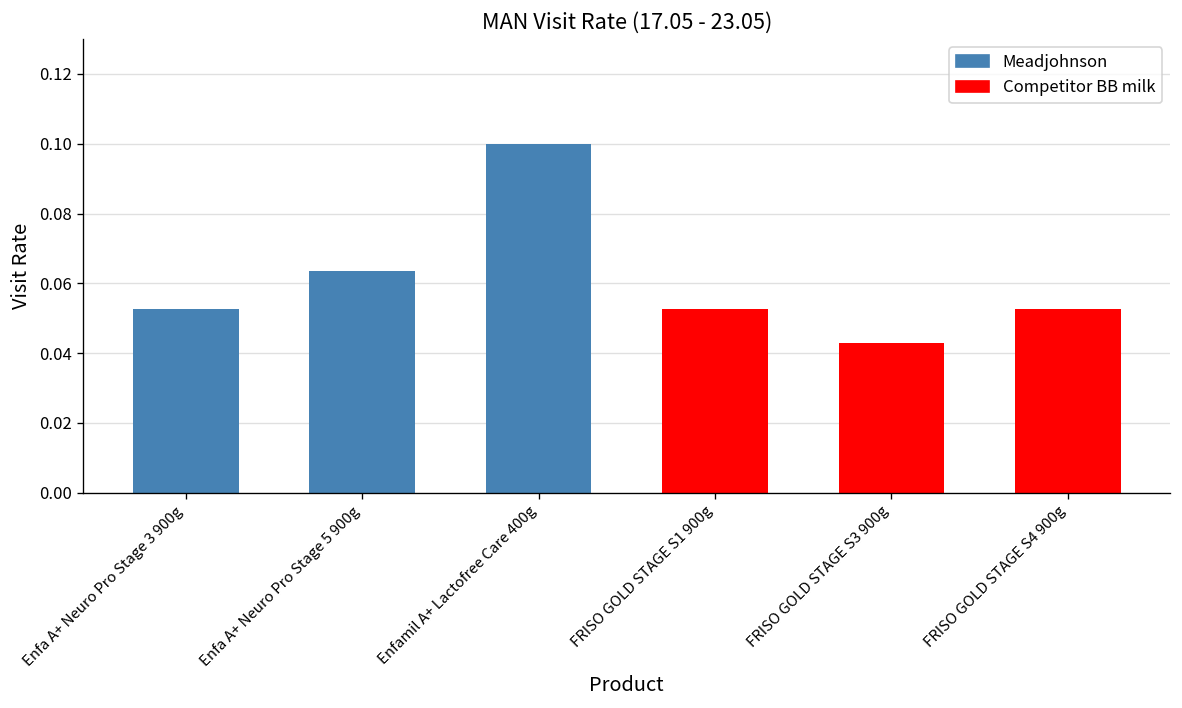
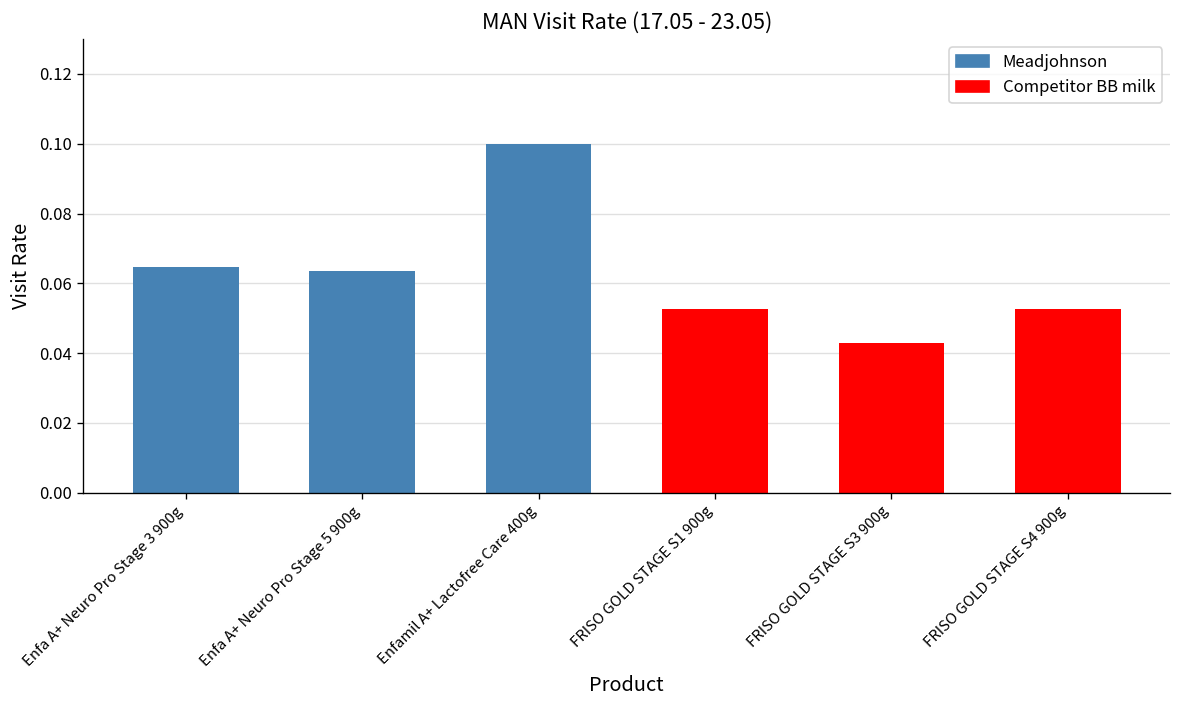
Meadjohnson, Enfa A+ Neuro Pro Stage 3 900g: 0.053 -> 0.065
